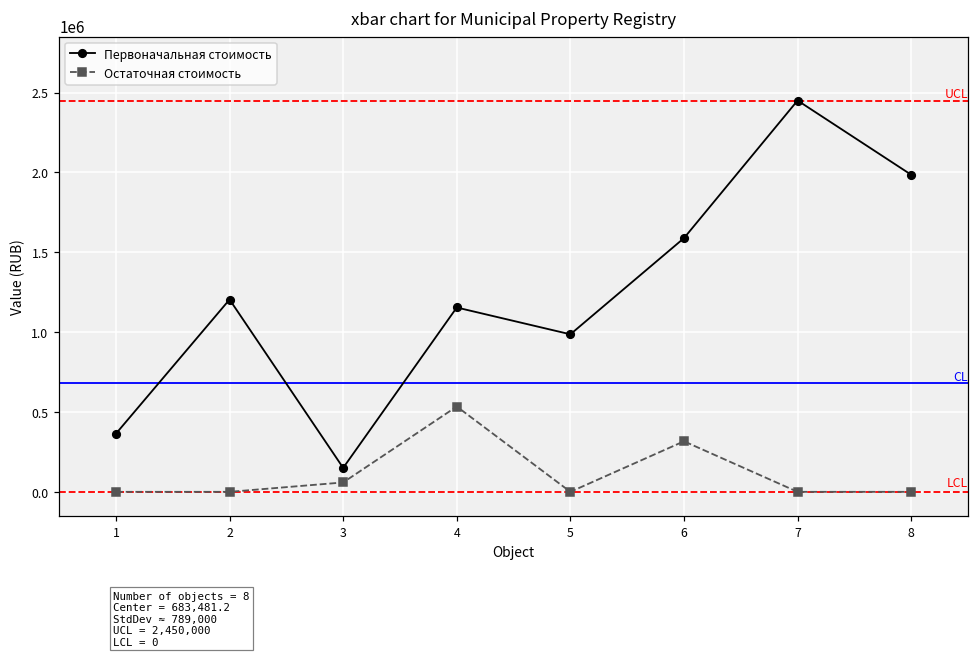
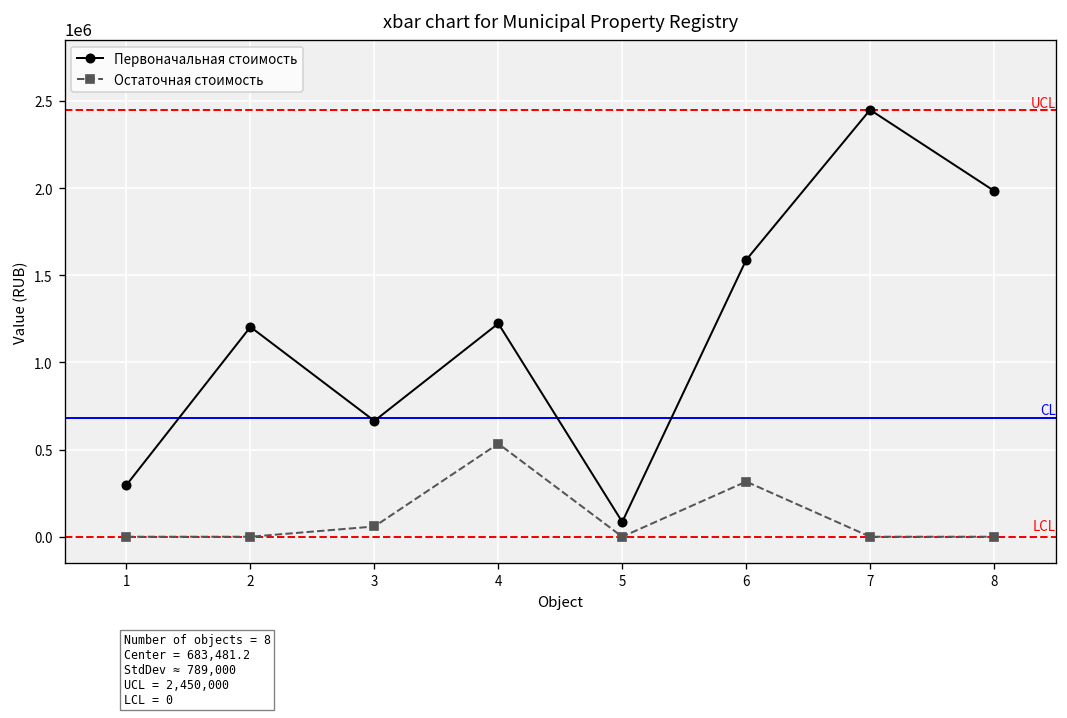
Первоначальная стоимость, 1: 360000 -> 300000
Первоначальная стоимость, 3: 150000 -> 660000
Первоначальная стоимость, 4: 1150000 -> 1220000
Первоначальная стоимость, 5: 990000 -> 90000
